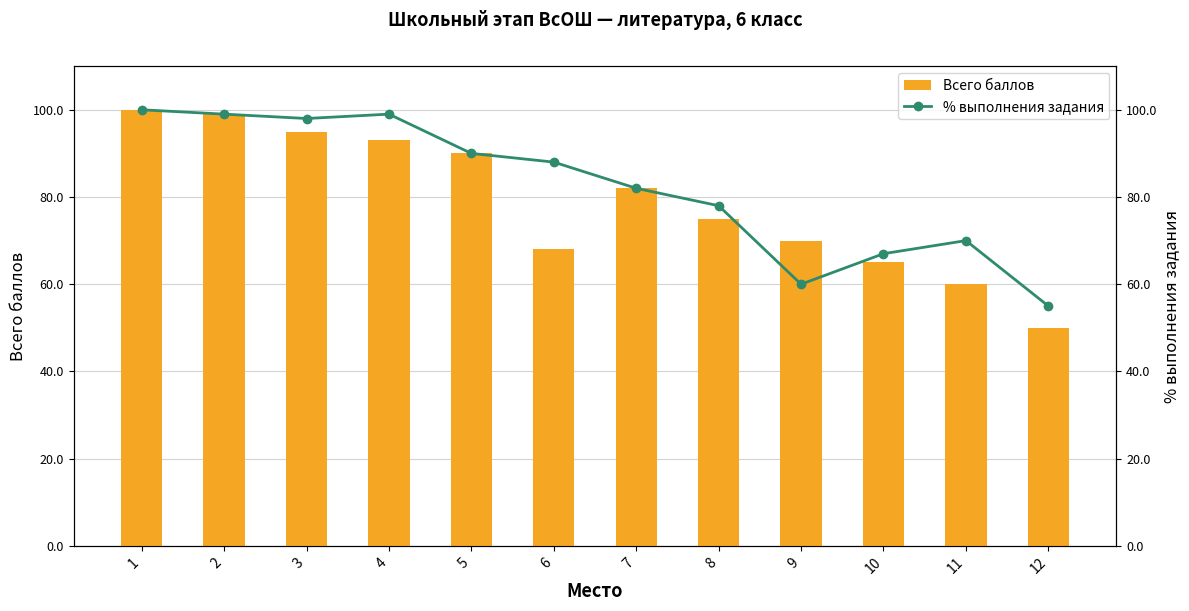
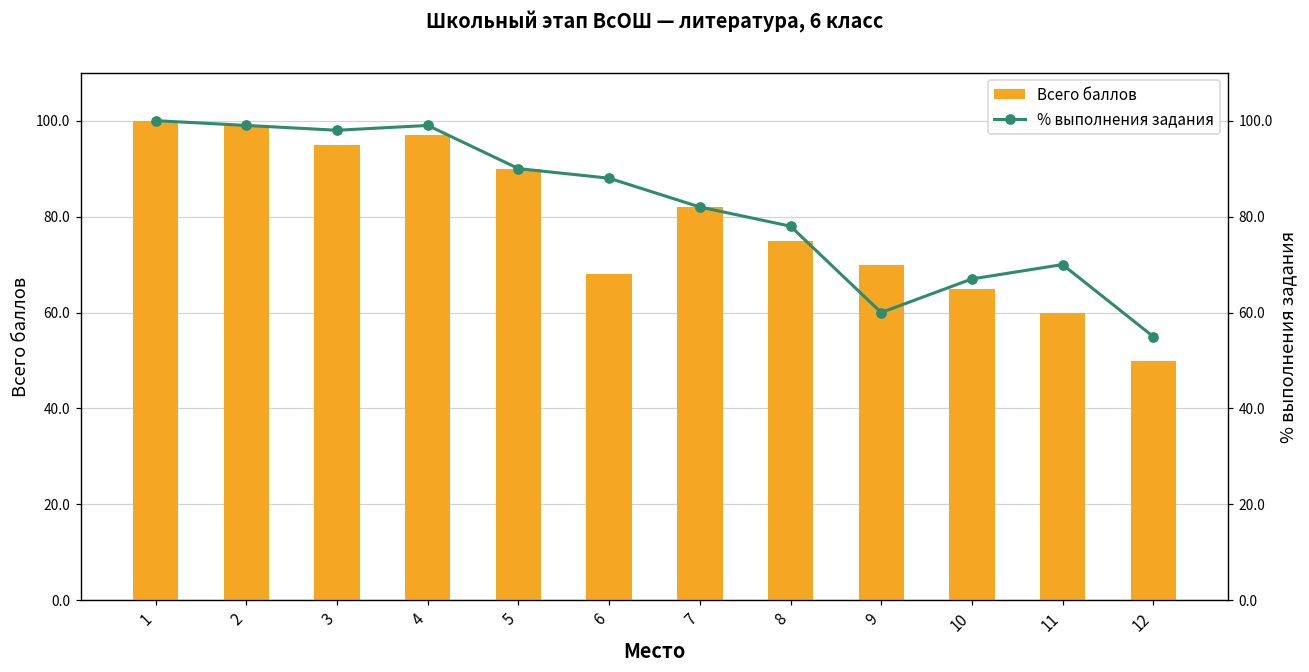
Всего баллов, 4: 93 -> 97
